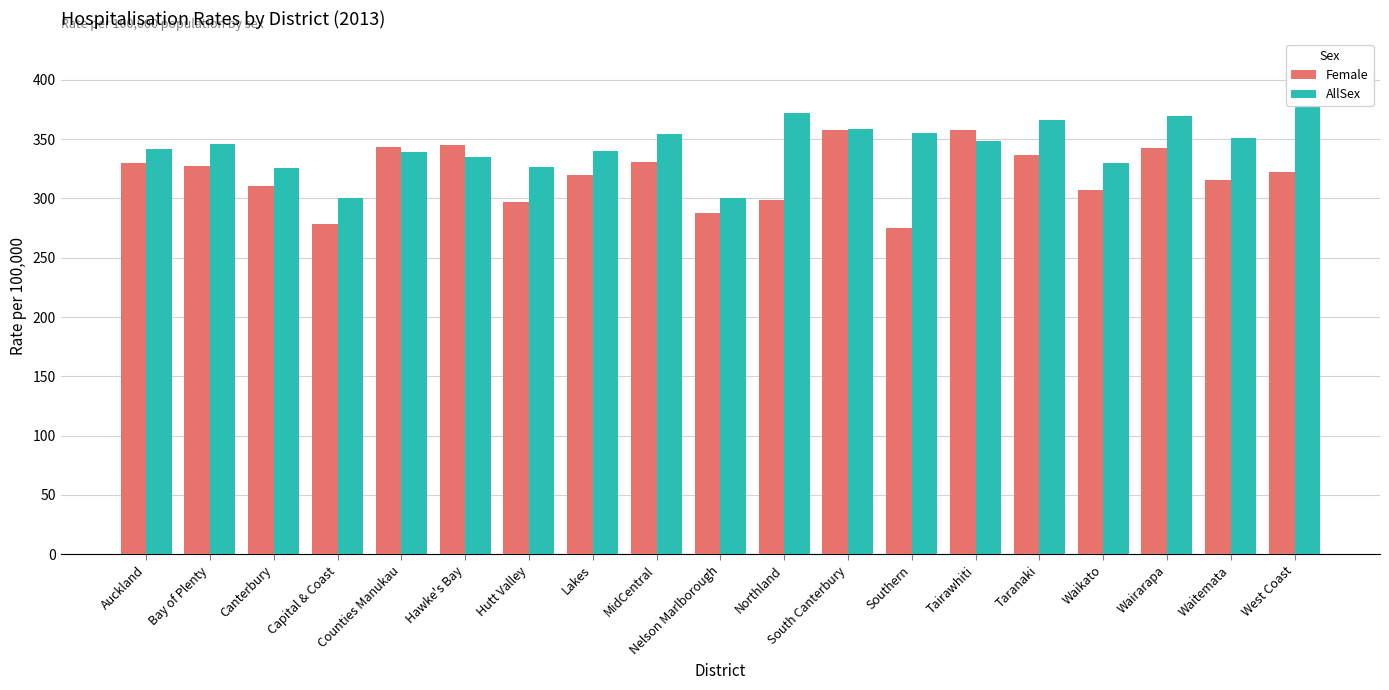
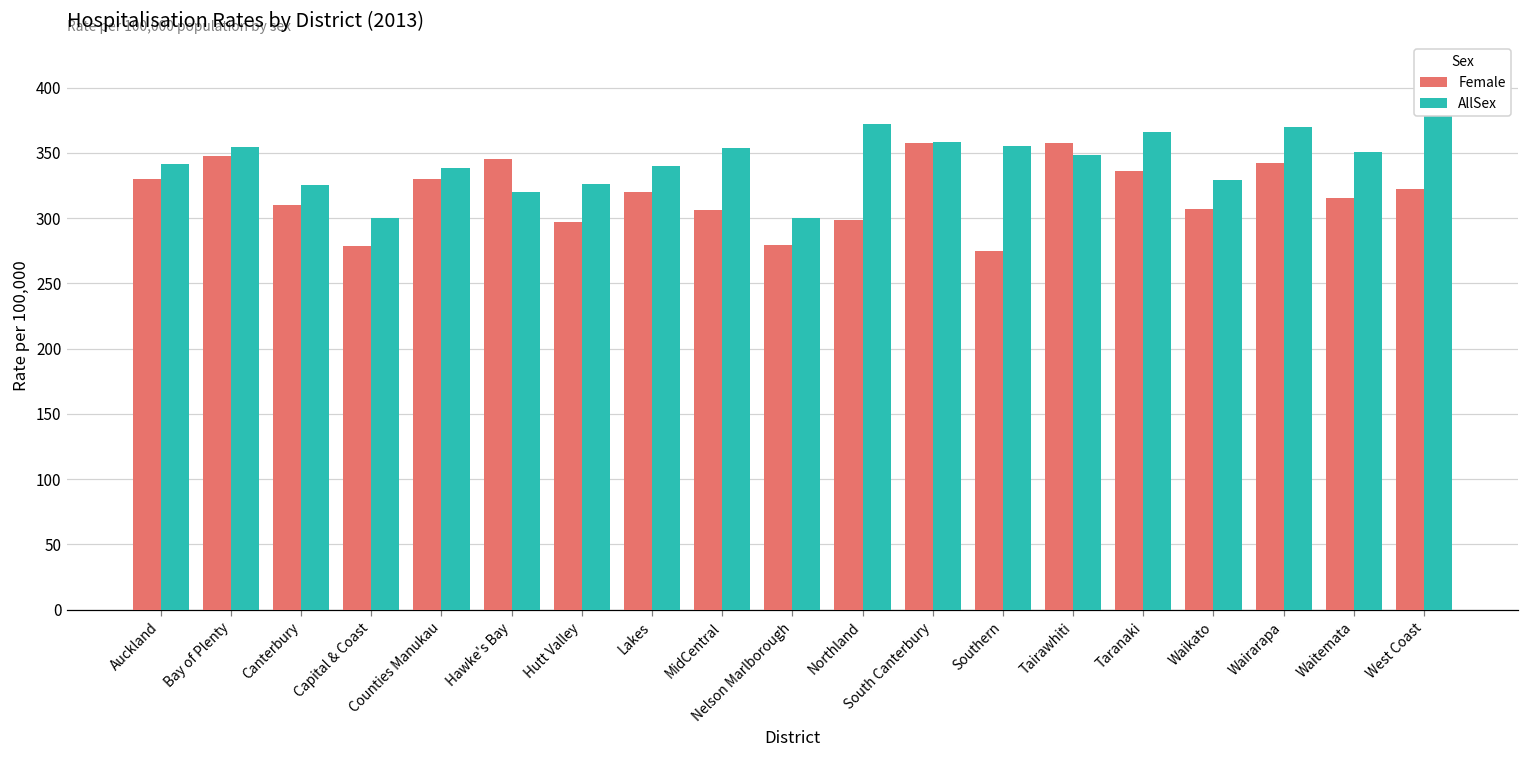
Female, Bay of Plenty: 327 -> 347
AllSex, Bay of Plenty: 346 -> 354
Female, Counties Manukau: 344 -> 330
AllSex, Hawke's Bay: 335 -> 320
Female, MidCentral: 331 -> 307
Female, Nelson Marlborough: 288 -> 280
